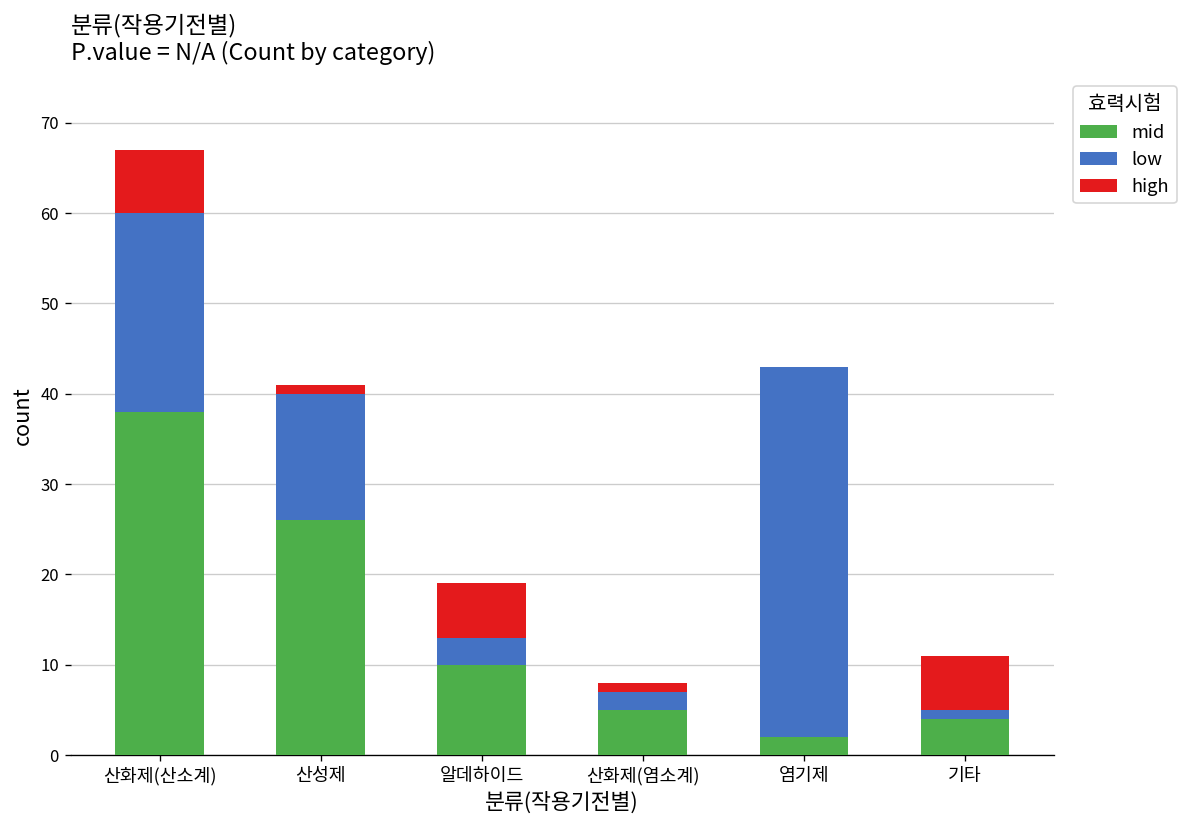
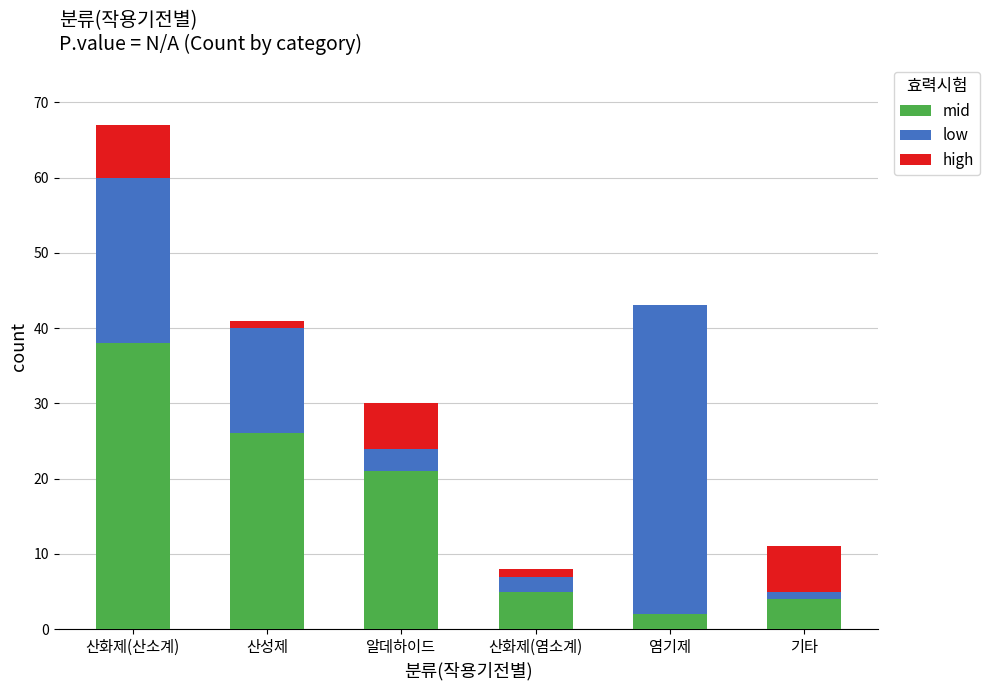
mid, 알데하이드: 10 -> 21
